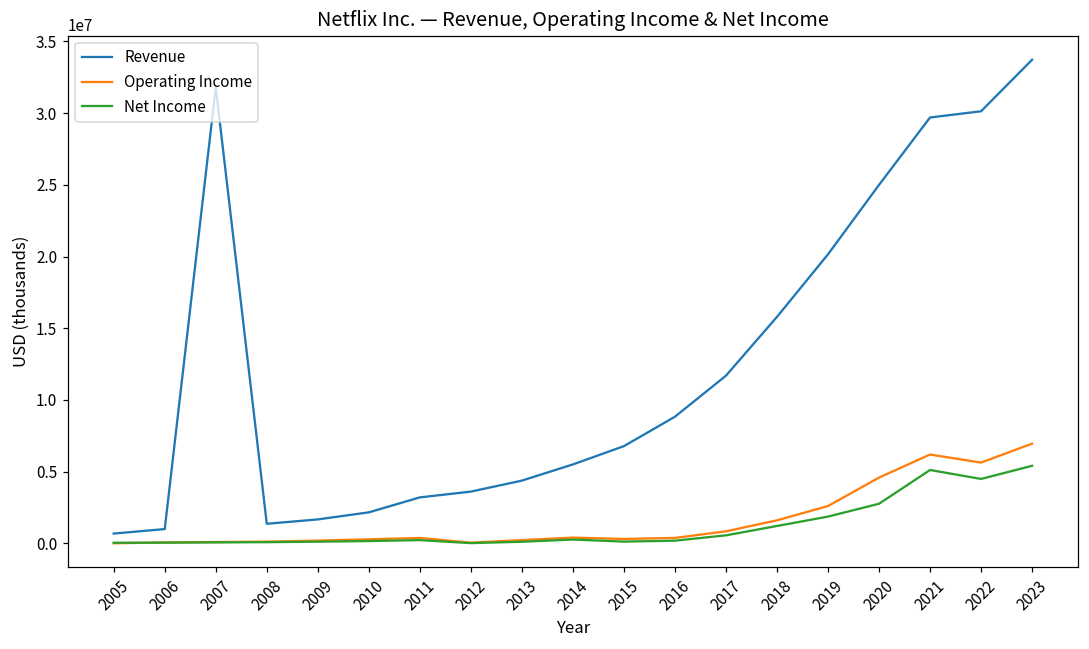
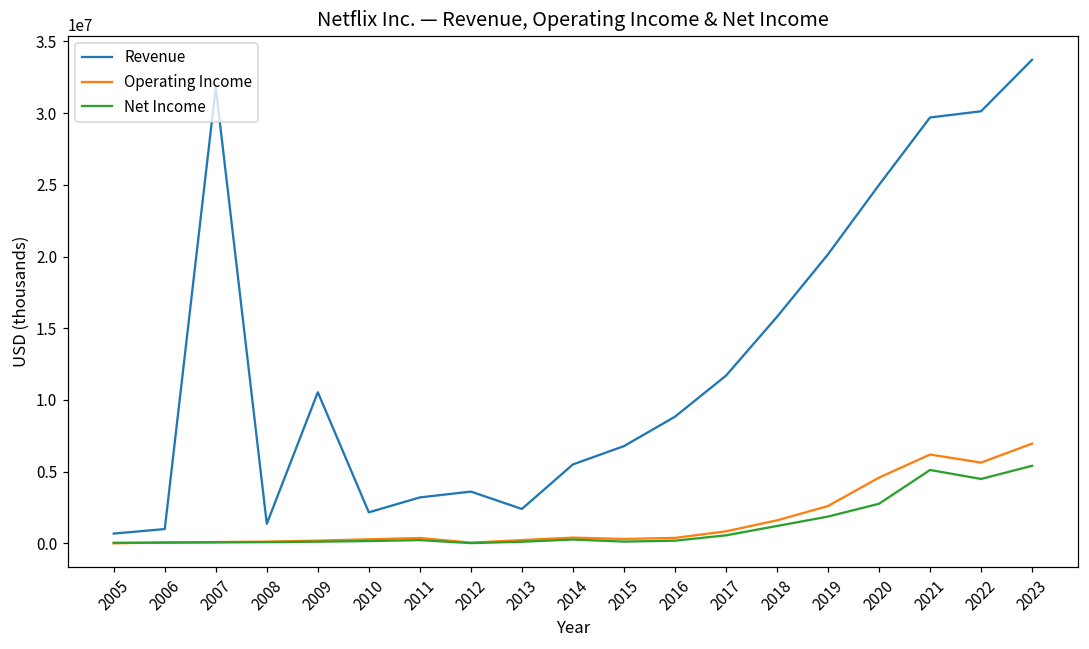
Revenue, 2009: 1700000 -> 10500000
Revenue, 2013: 4400000 -> 2400000
